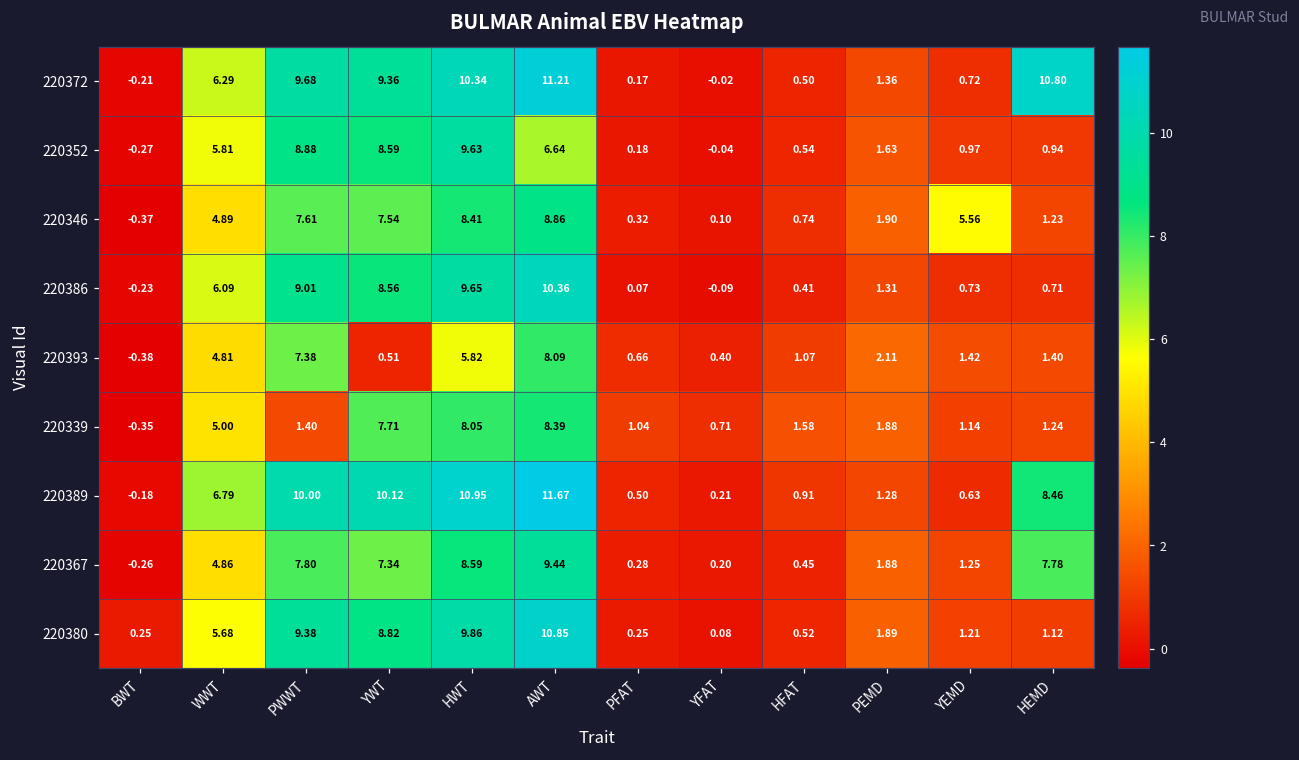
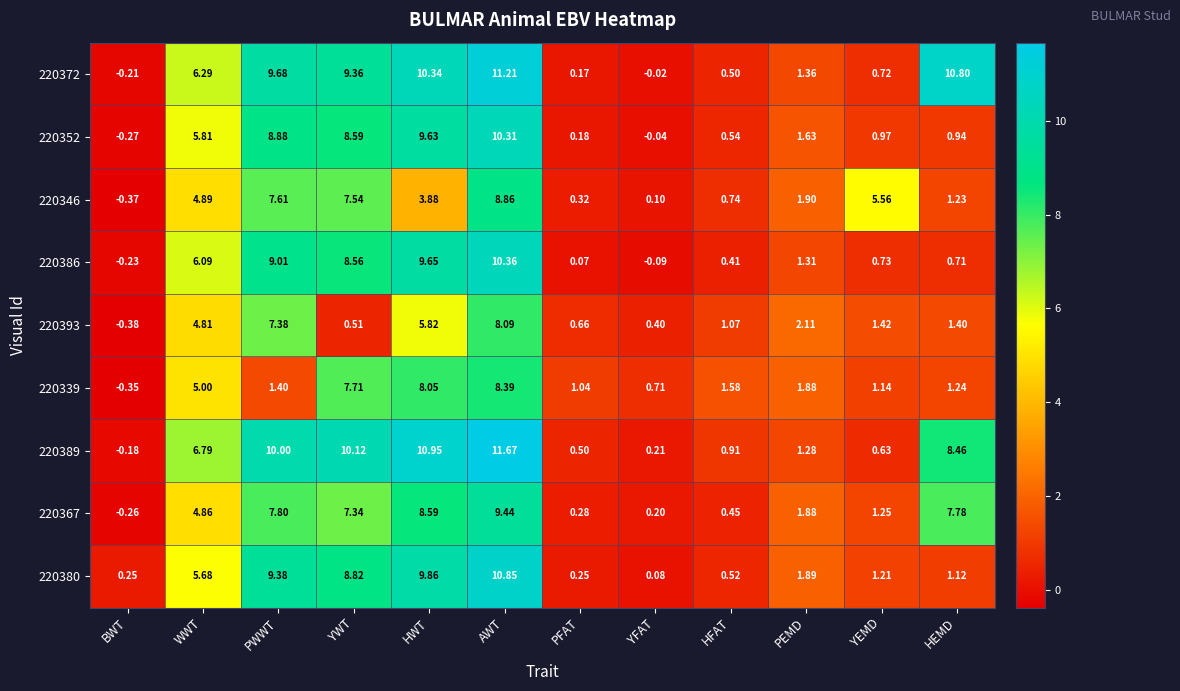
220352, AWT: 6.64 -> 10.31
220346, HWT: 8.41 -> 3.88
